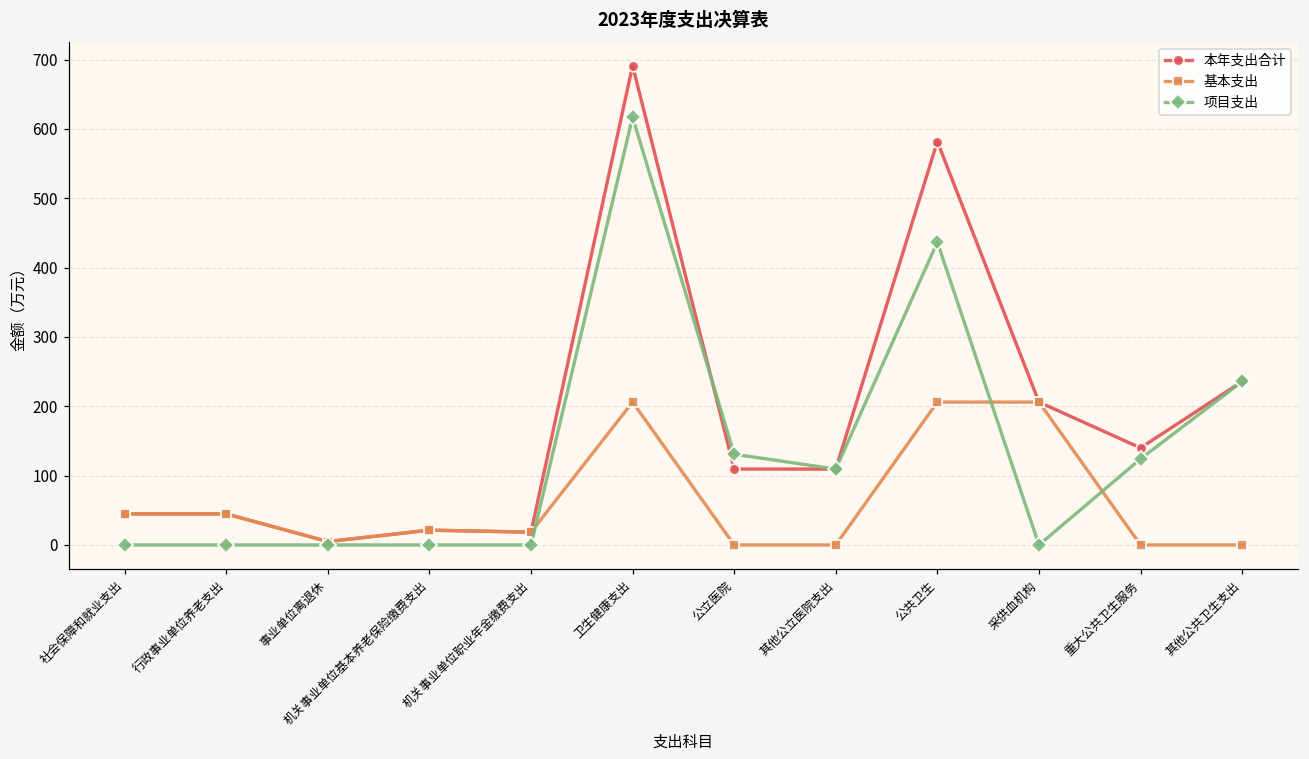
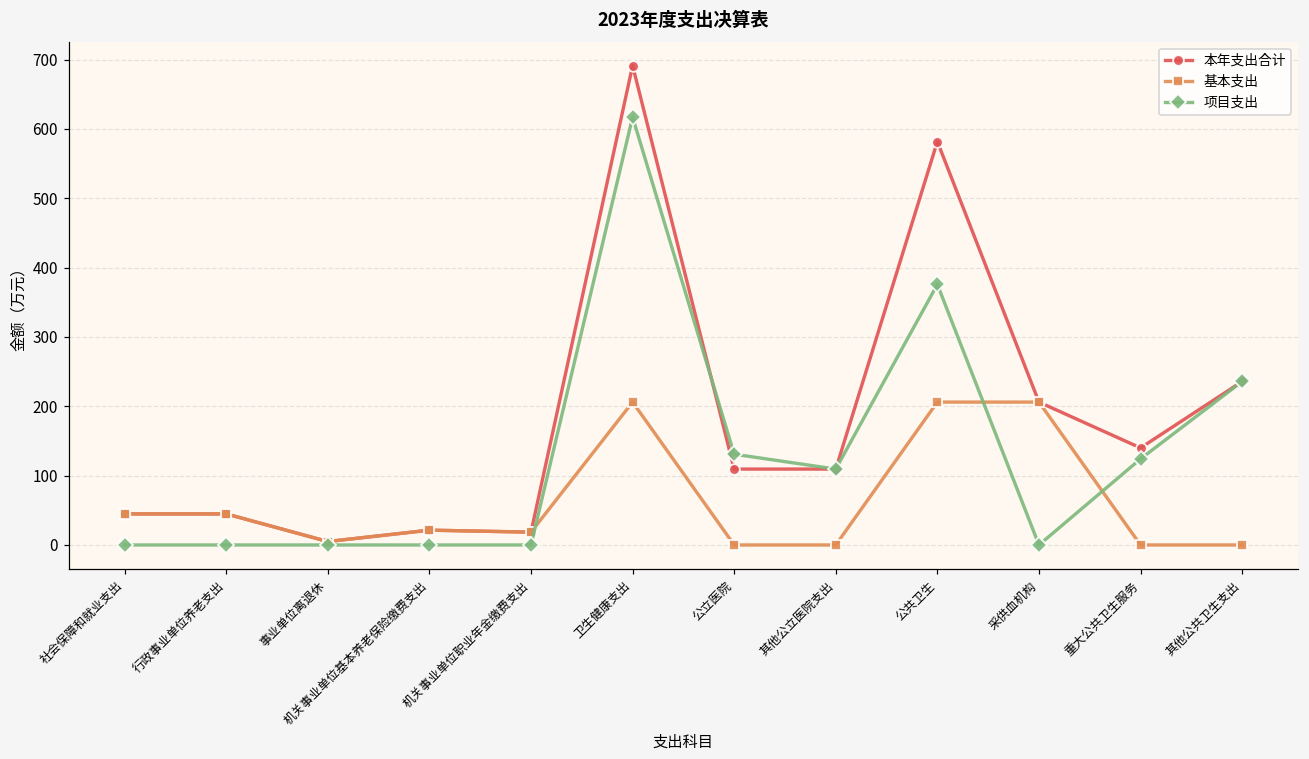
项目支出, 公共卫生: 440 -> 380
